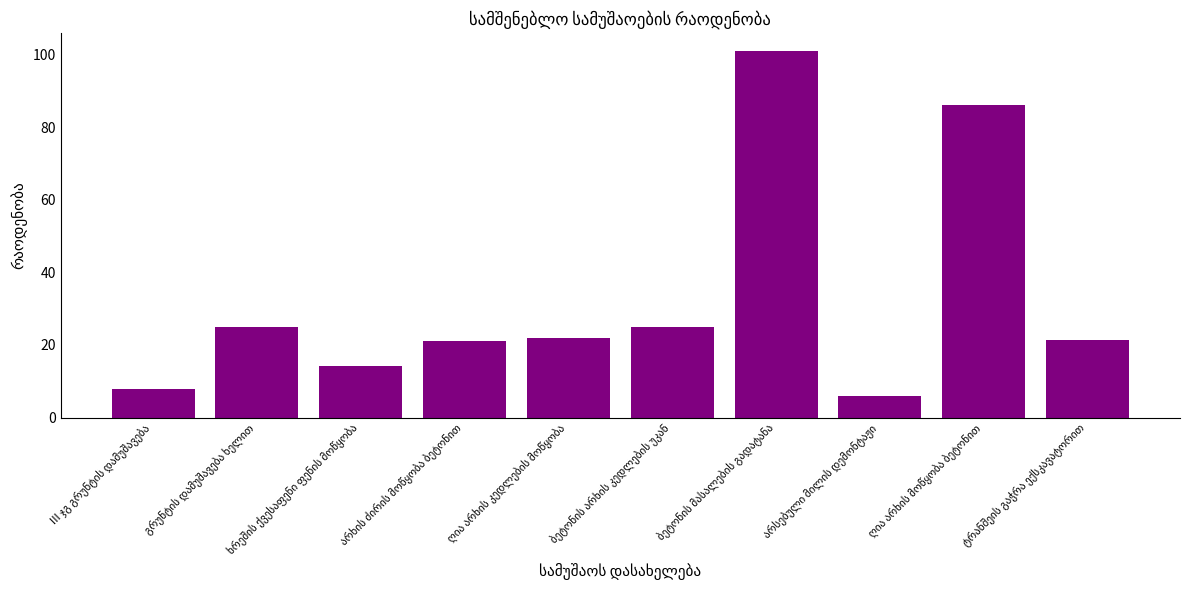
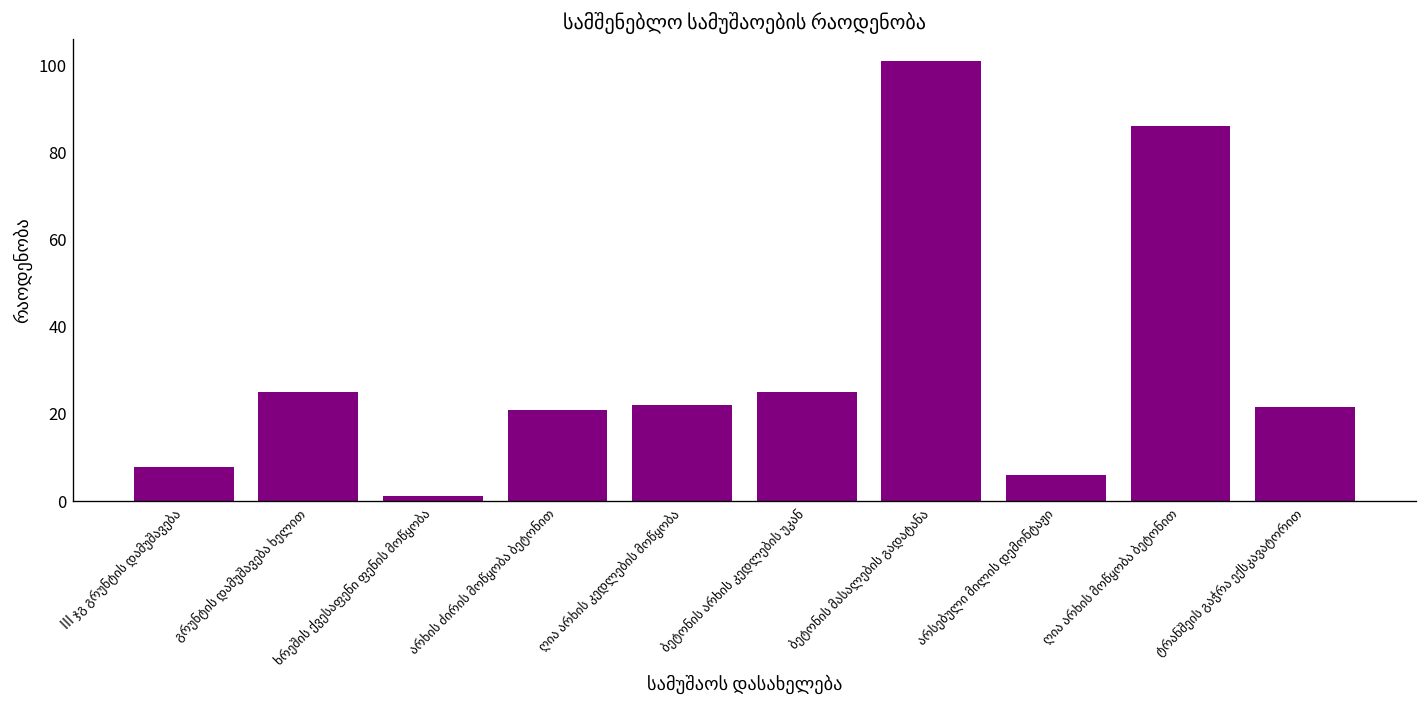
ხრეშის ქვესაფენი ფენის მოწყობა: 14 -> 1
